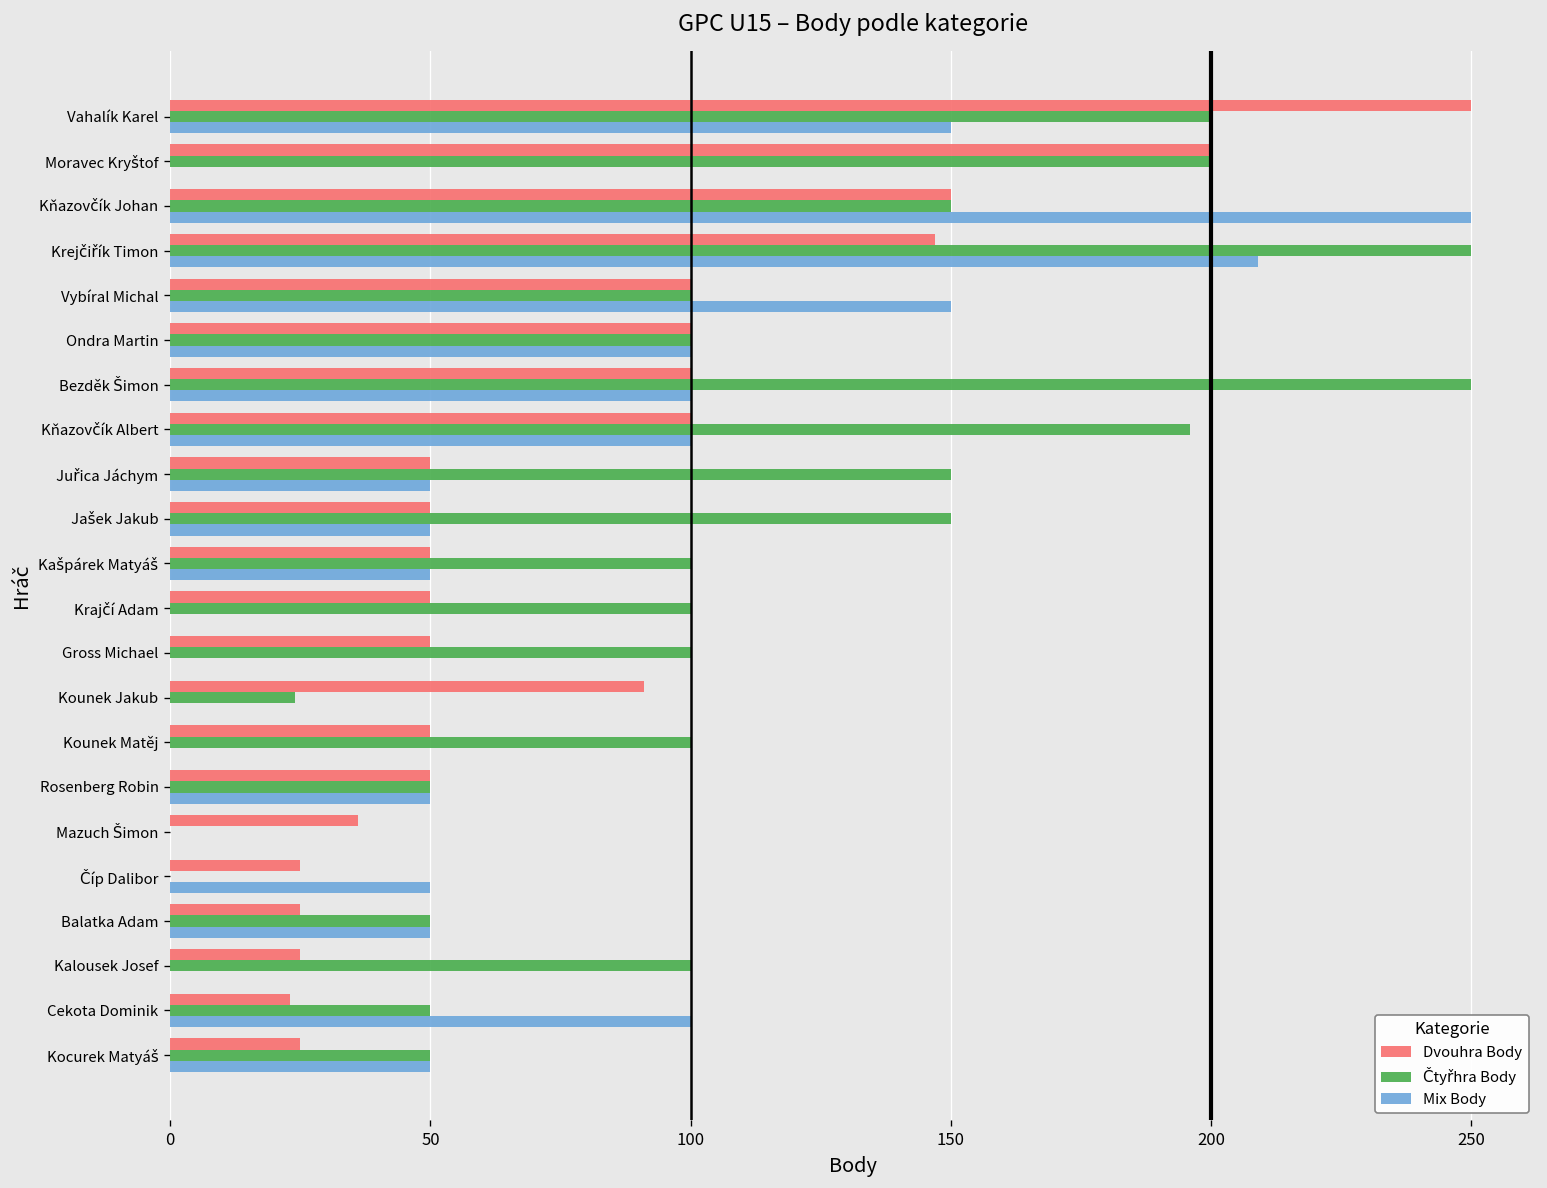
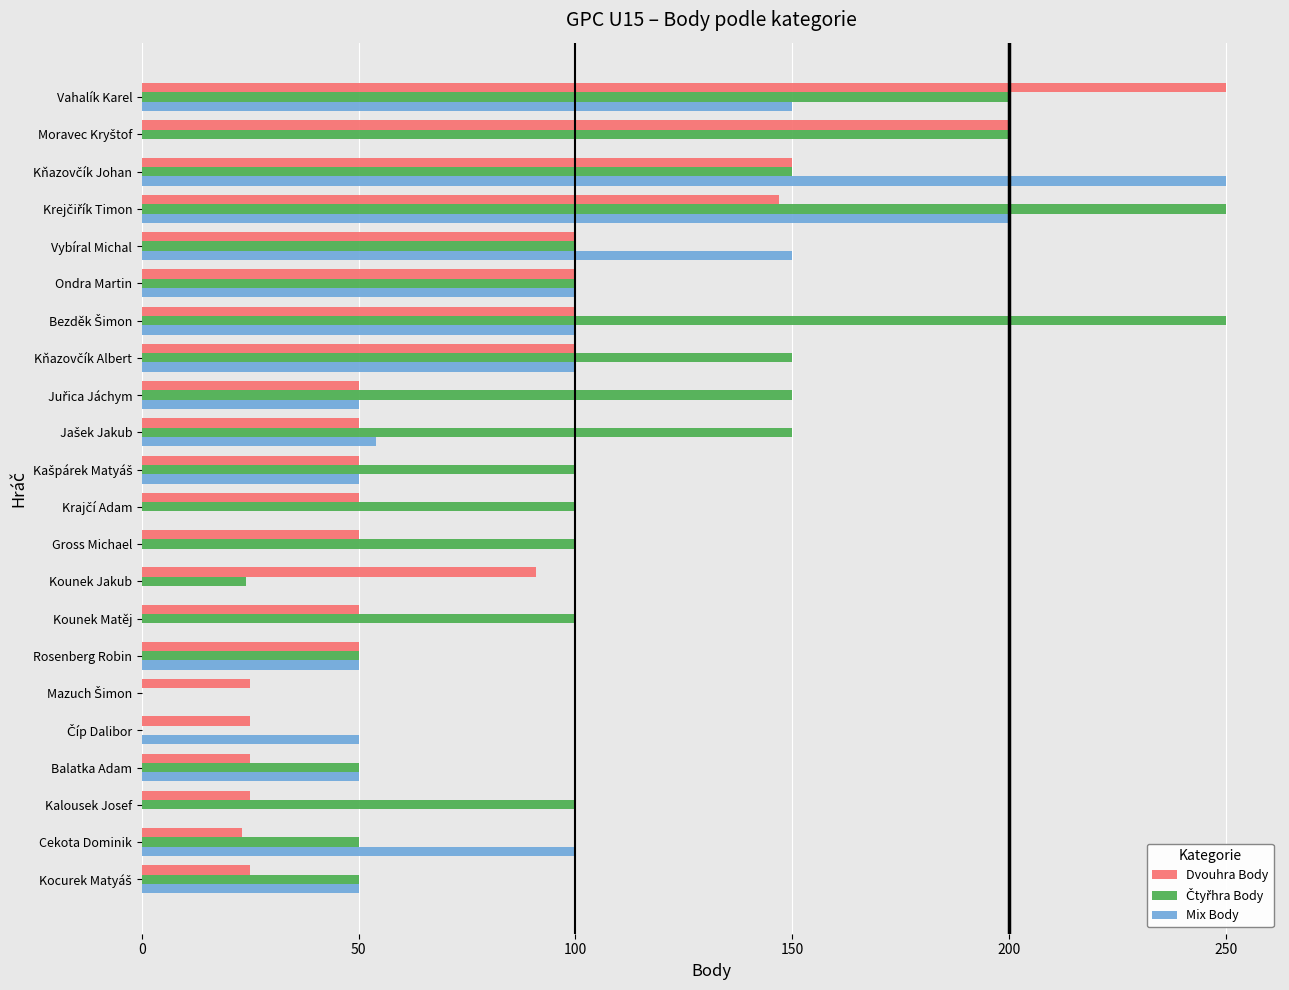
Mix Body, Krejčiřík Timon: 209 -> 200
Čtyřhra Body, Kňazovčík Albert: 196 -> 150
Mix Body, Jašek Jakub: 50 -> 54
Dvouhra Body, Mazuch Šimon: 36 -> 25
